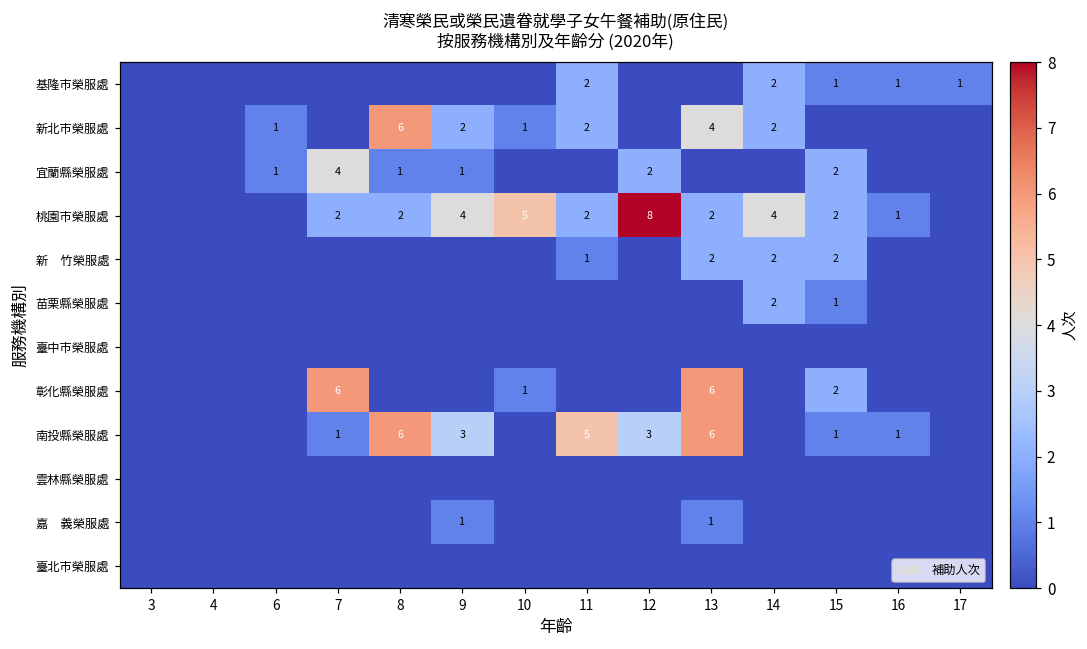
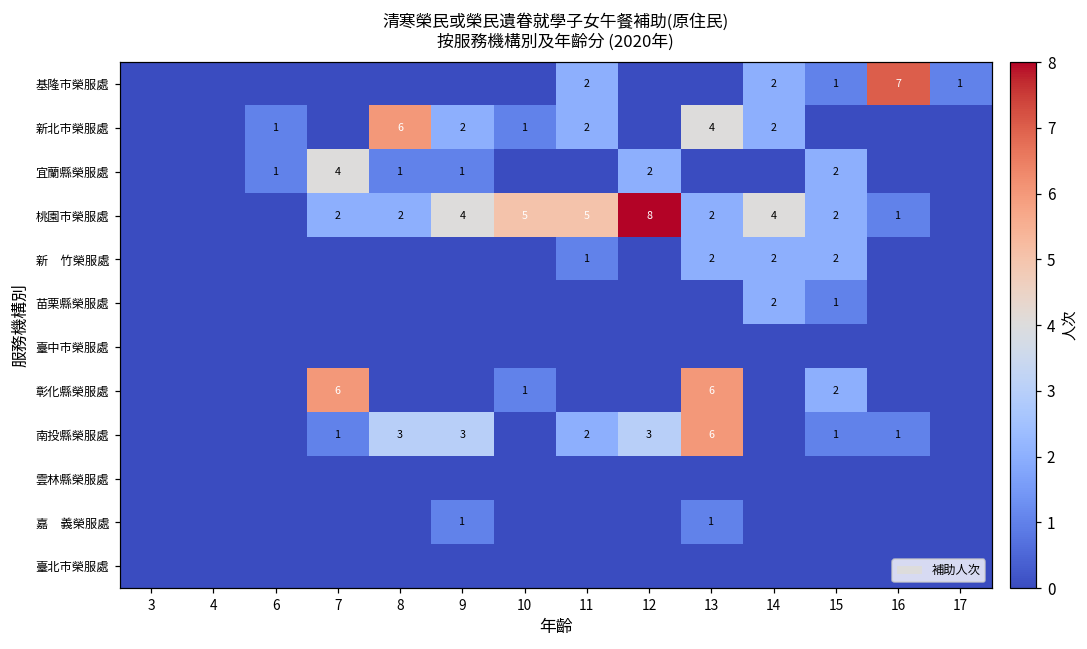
基隆市榮服處, 16: 1 -> 7
桃園市榮服處, 11: 2 -> 5
南投縣榮服處, 8: 6 -> 3
南投縣榮服處, 11: 5 -> 2
